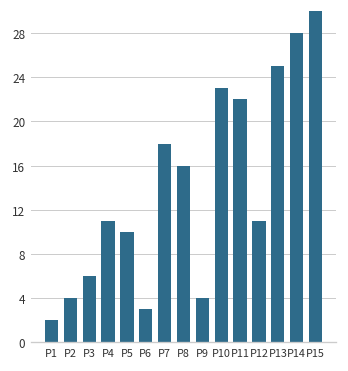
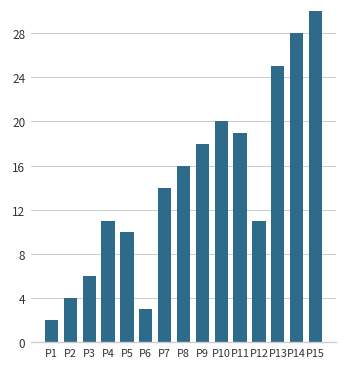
P7: 18 -> 14
P9: 4 -> 18
P10: 23 -> 20
P11: 22 -> 19
